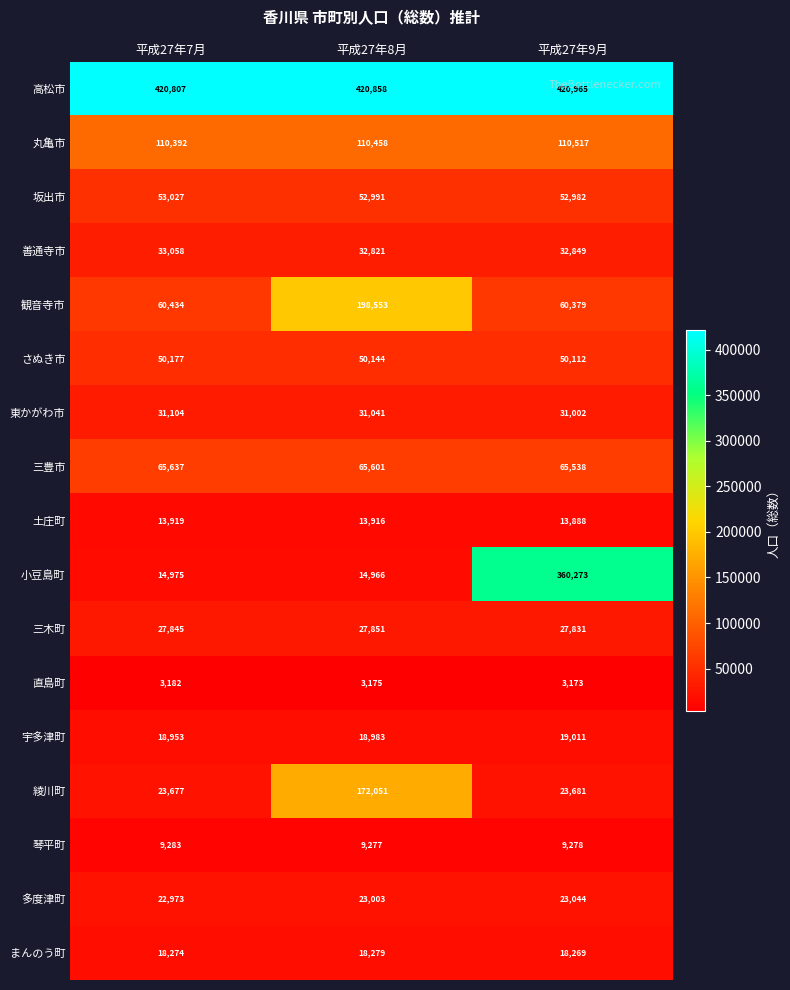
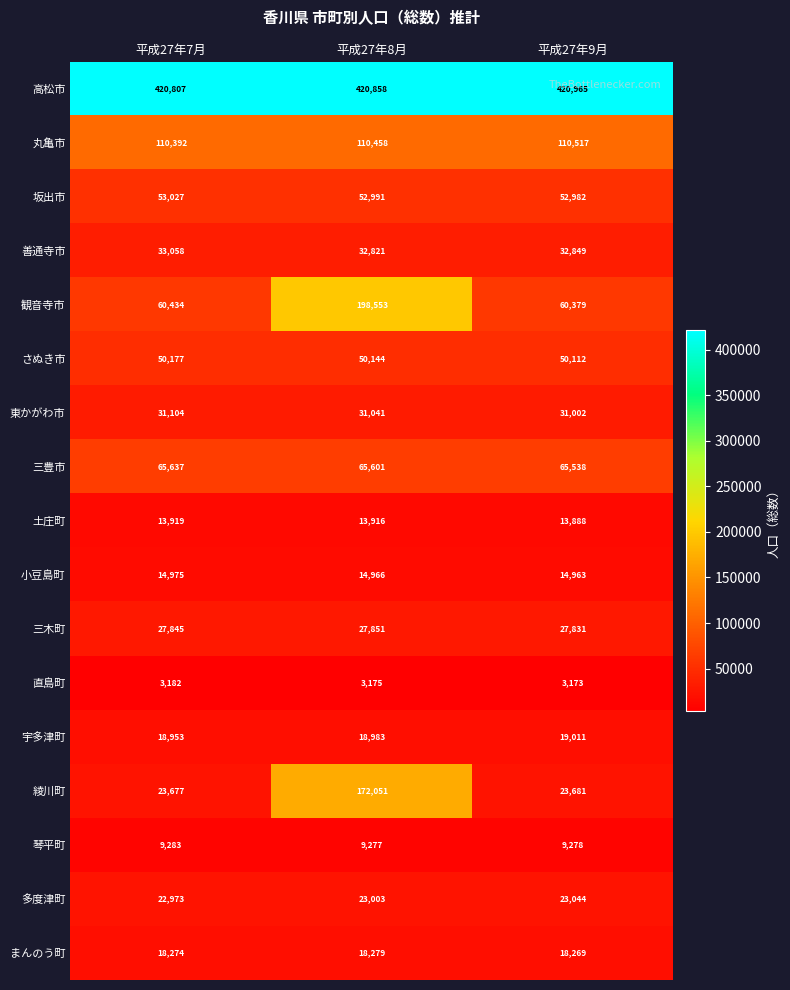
小豆島町, 平成27年9月: 360,273 -> 14,963
